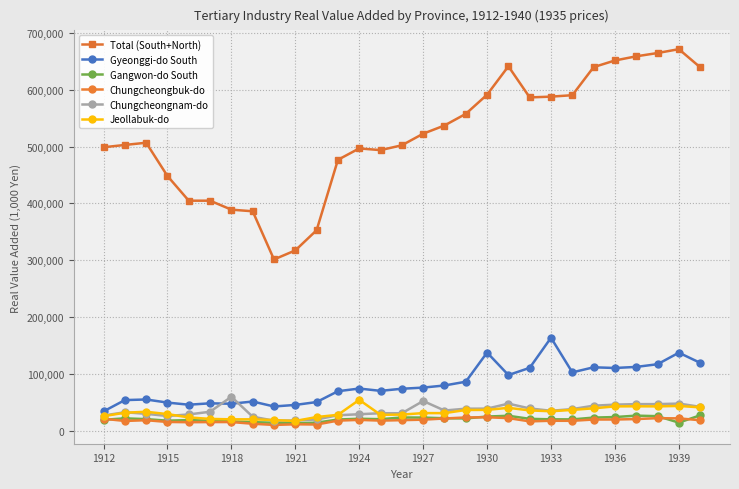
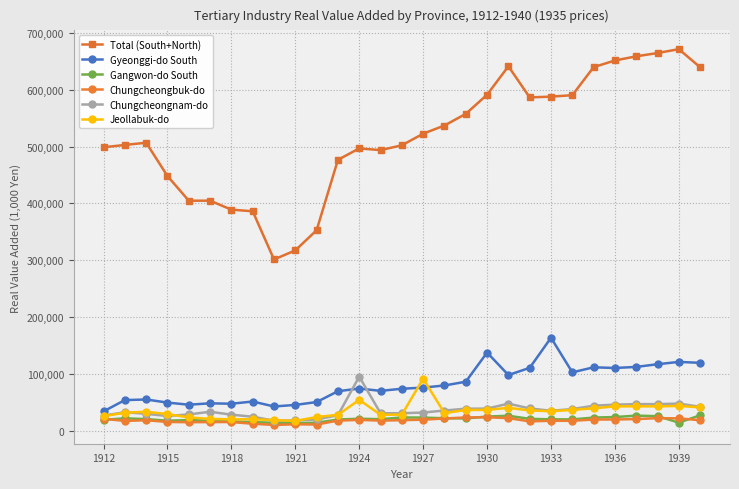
Chungcheongnam-do, 1918: 60,000 -> 30,000
Chungcheongnam-do, 1924: 30,000 -> 100,000
Chungcheongnam-do, 1927: 50,000 -> 30,000
Jeollabuk-do, 1927: 30,000 -> 90,000
Gyeonggi-do South, 1939: 140,000 -> 120,000
